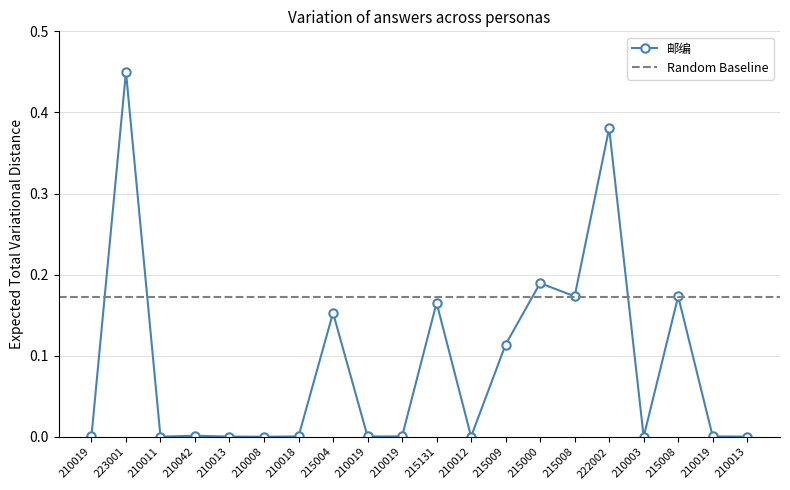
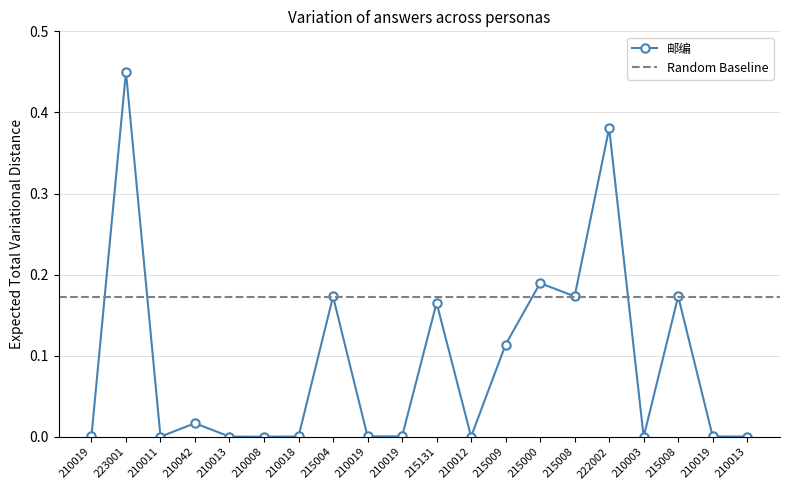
210042: 0.00 -> 0.02
215004: 0.15 -> 0.17
